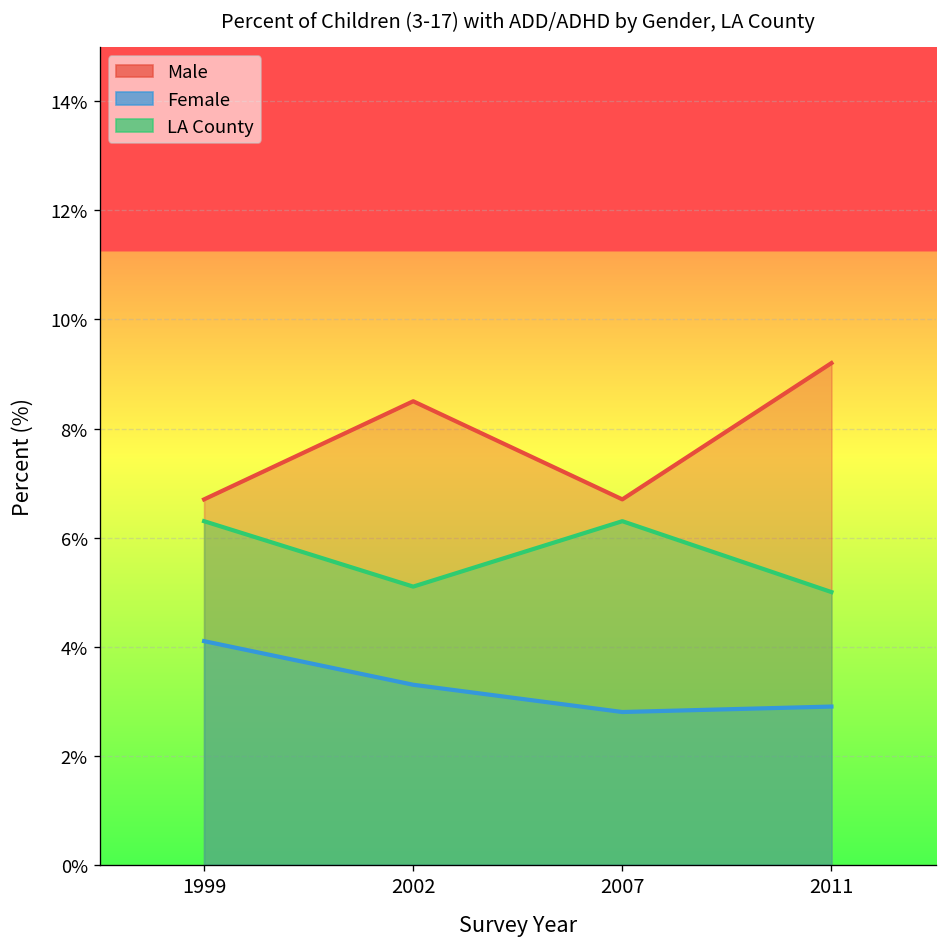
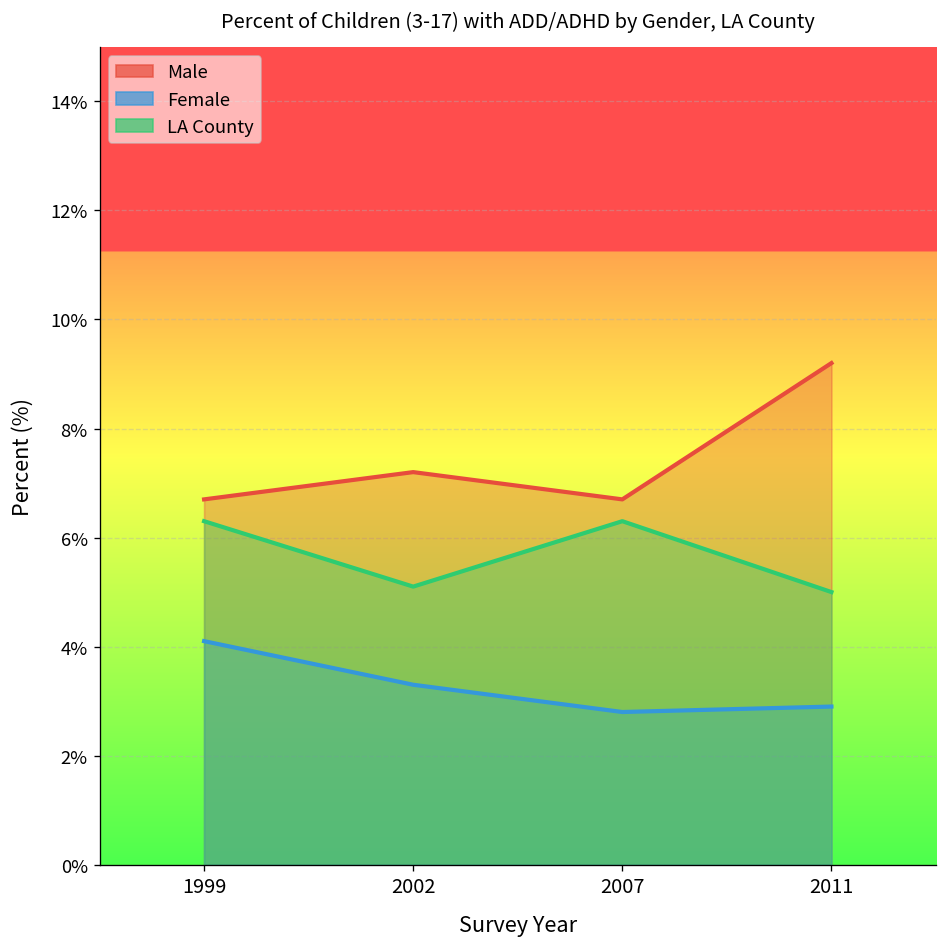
Male, 2002: 8.5% -> 7.2%
